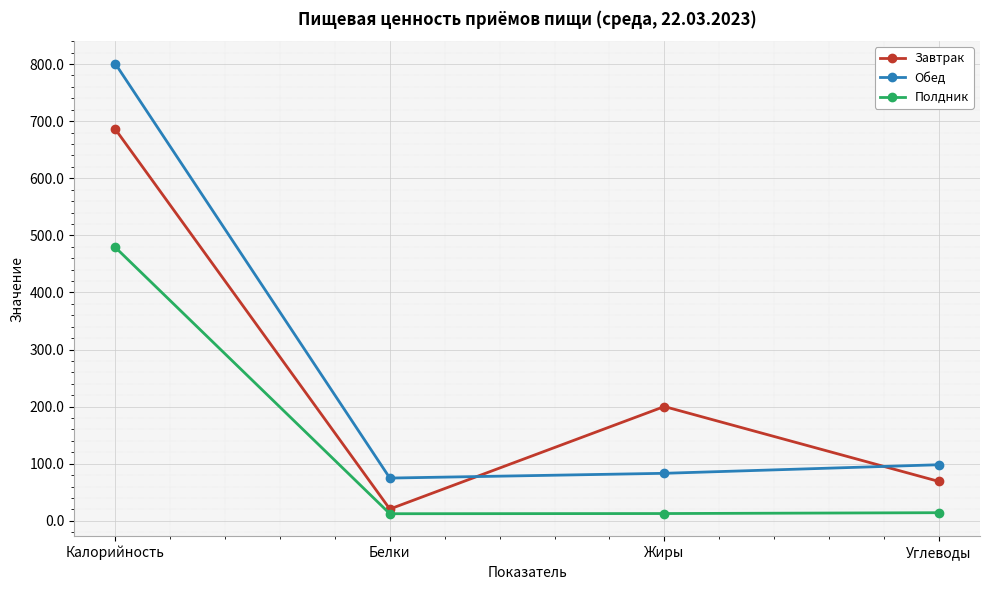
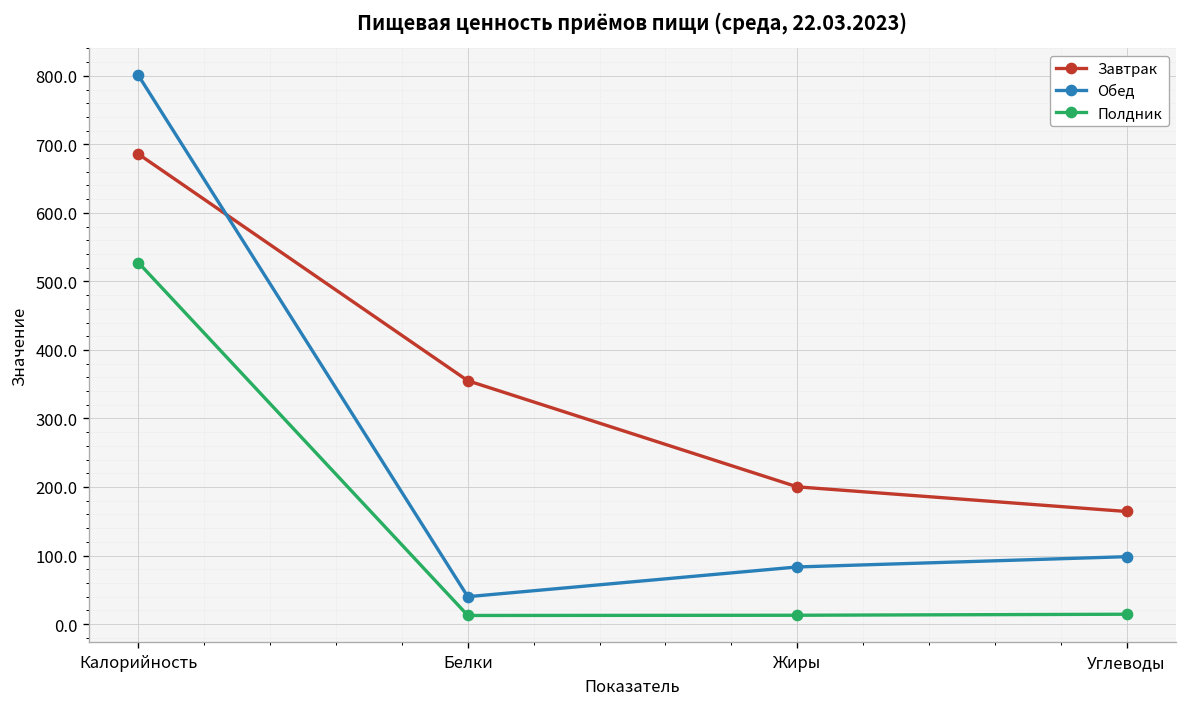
Полдник, Калорийность: 480 -> 530
Завтрак, Белки: 20 -> 360
Обед, Белки: 70 -> 40
Завтрак, Углеводы: 70 -> 160
